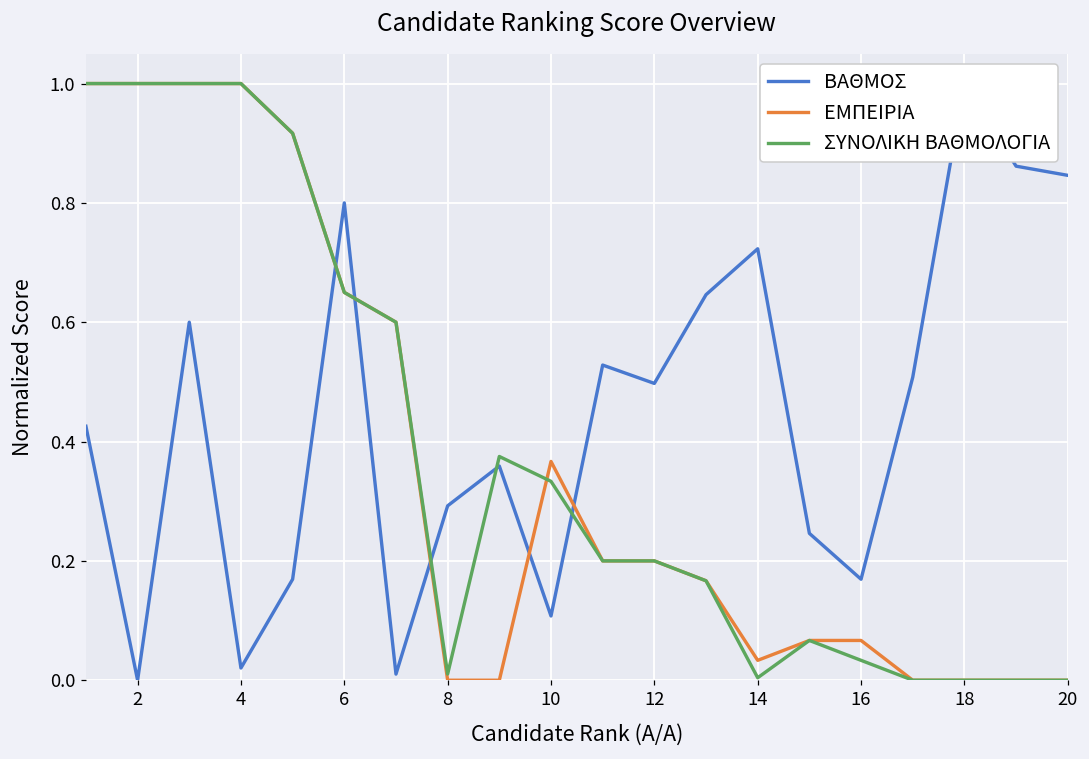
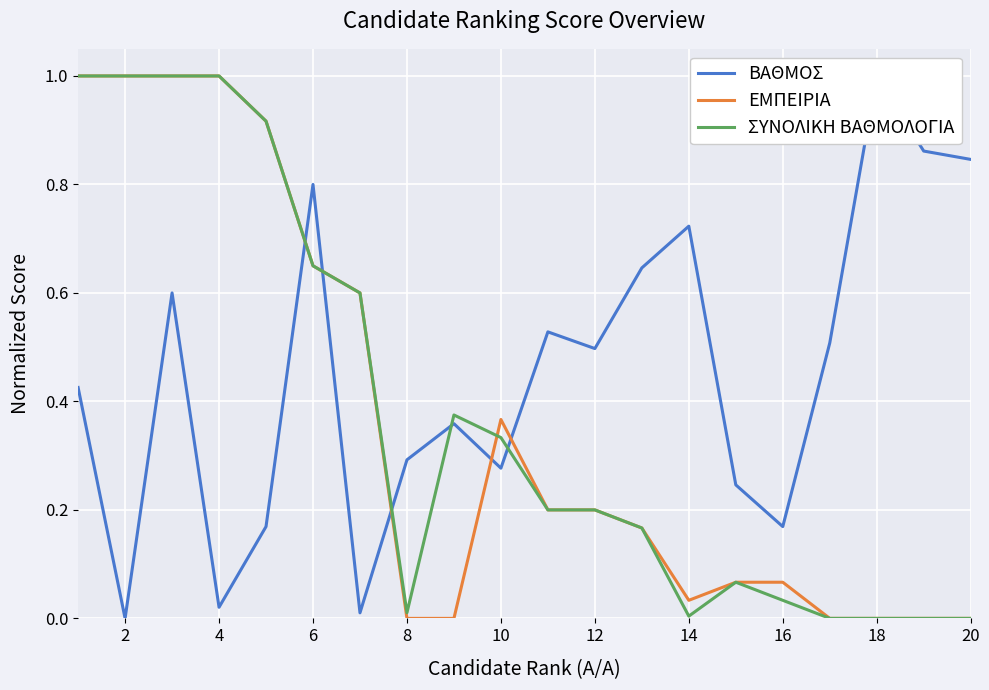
ΒΑΘΜΟΣ, 10: 0.11 -> 0.28
